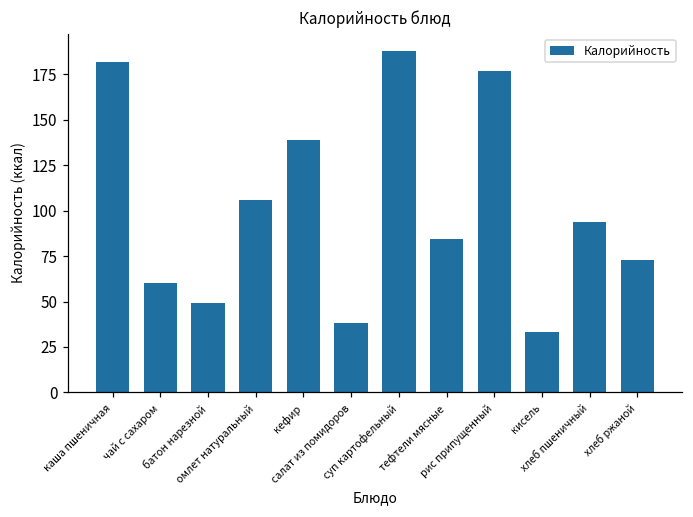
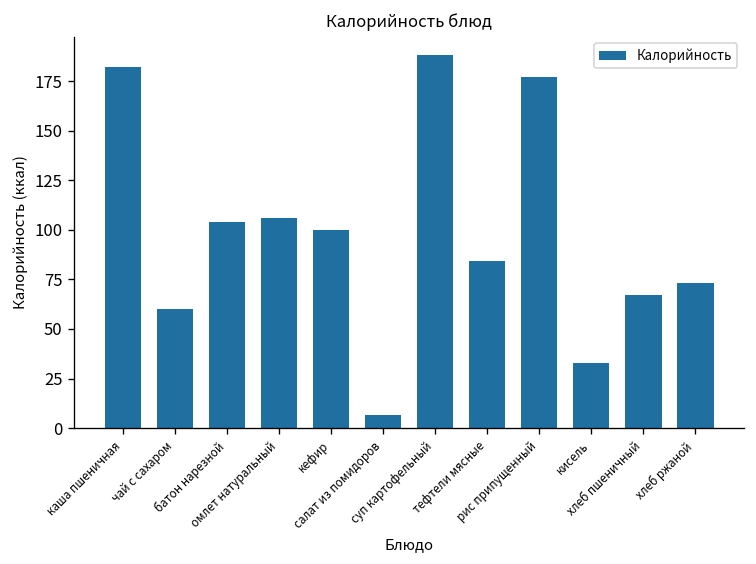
батон нарезной: 49 -> 104
кефир: 139 -> 100
салат из помидоров: 38 -> 6
хлеб пшеничный: 94 -> 67
